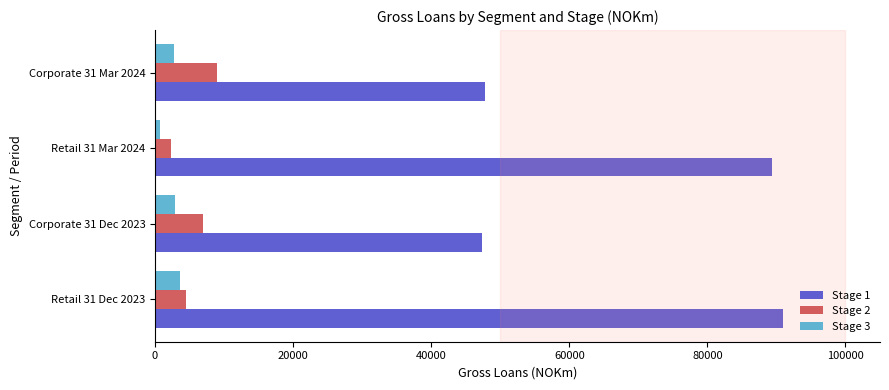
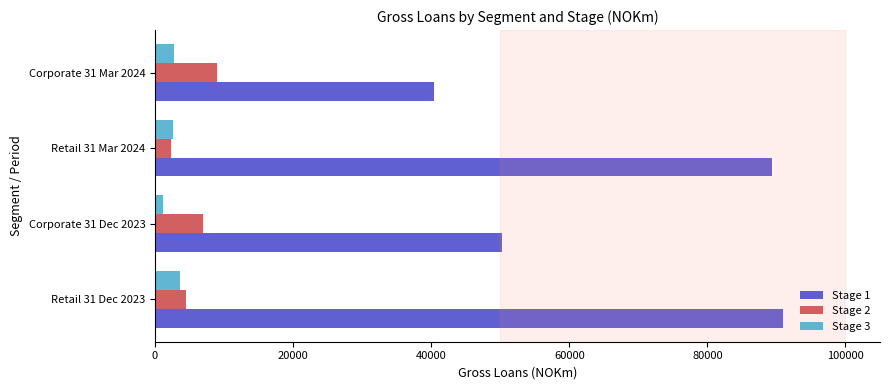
Stage 1, Corporate 31 Mar 2024: 48000 -> 40000
Stage 3, Retail 31 Mar 2024: 1000 -> 3000
Stage 3, Corporate 31 Dec 2023: 3000 -> 1000
Stage 1, Corporate 31 Dec 2023: 47000 -> 50000
